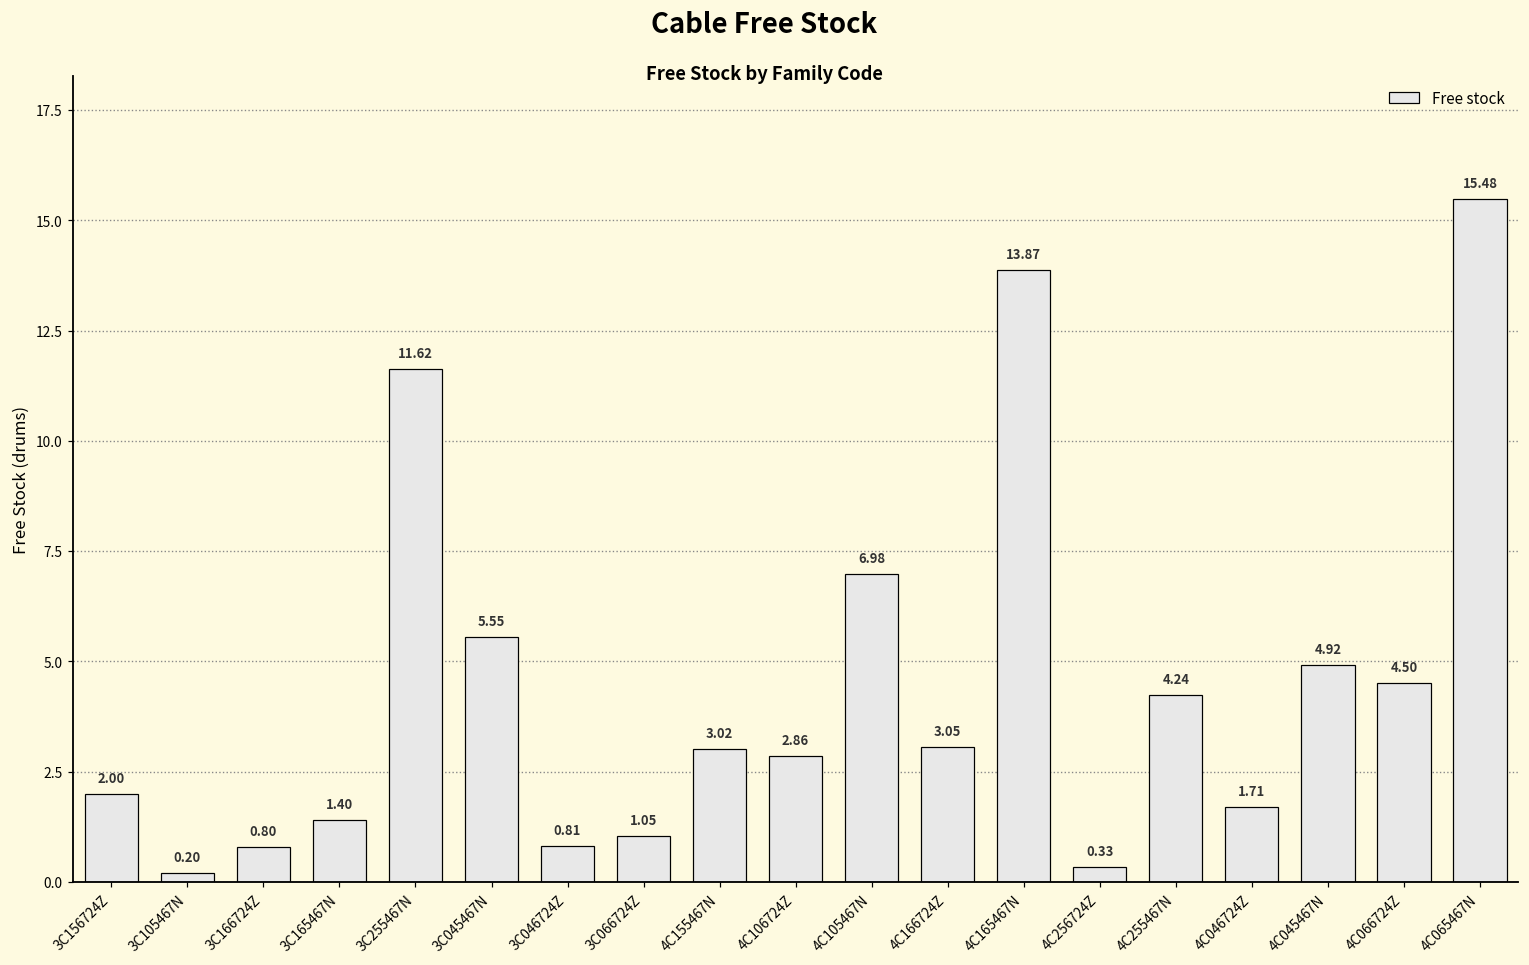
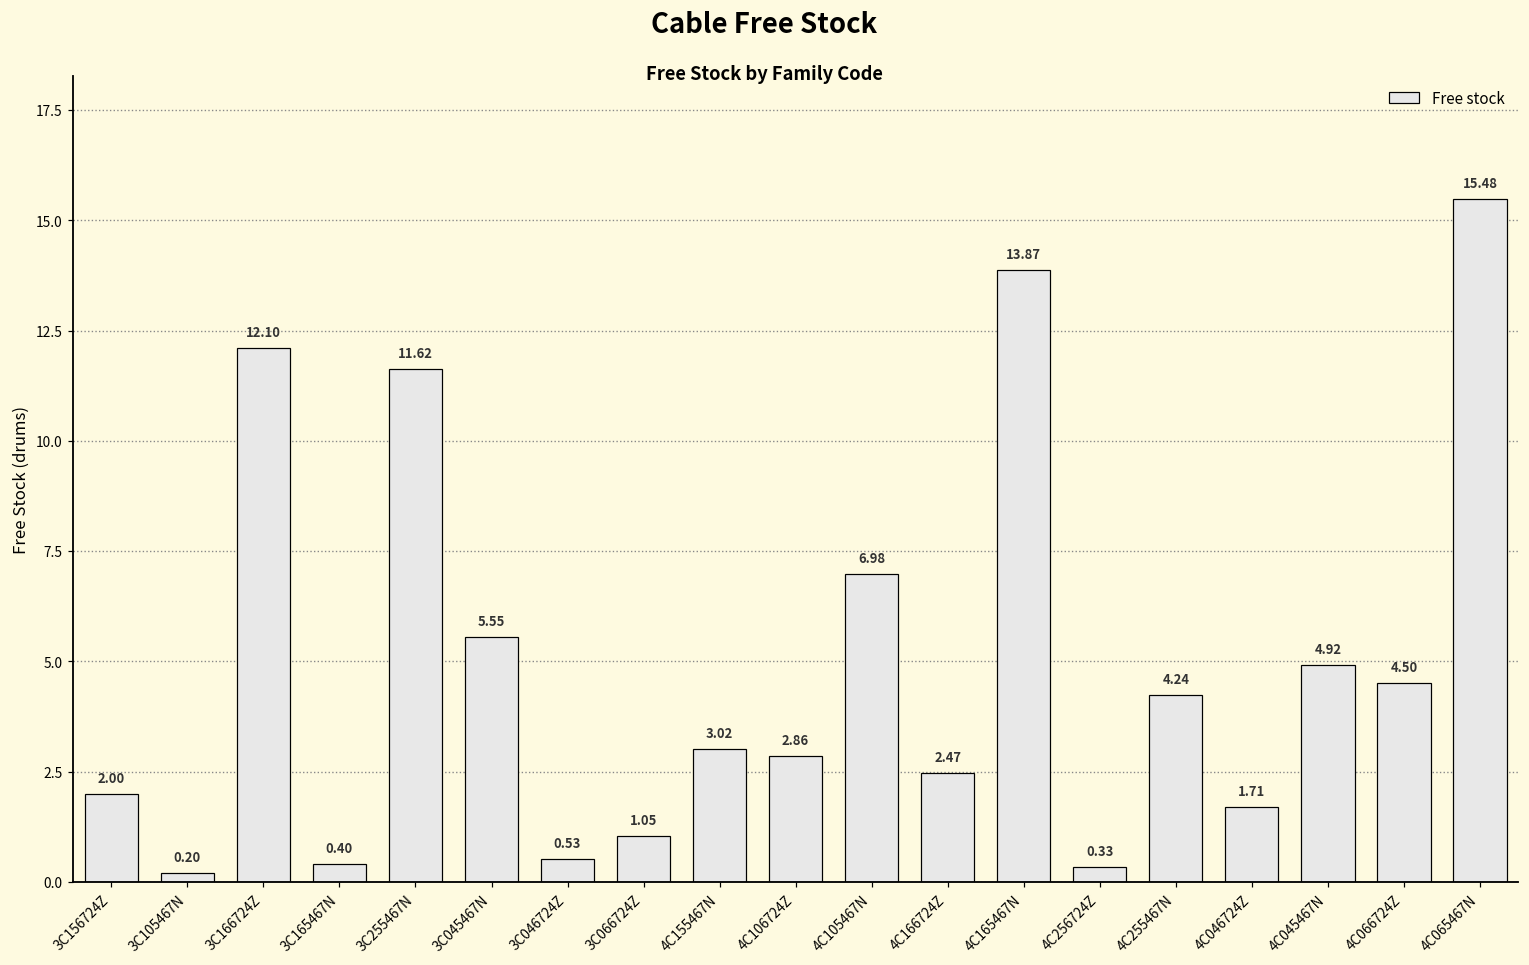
3C166724Z: 0.80 -> 12.10
3C165467N: 1.40 -> 0.40
3C046724Z: 0.81 -> 0.53
4C166724Z: 3.05 -> 2.47
